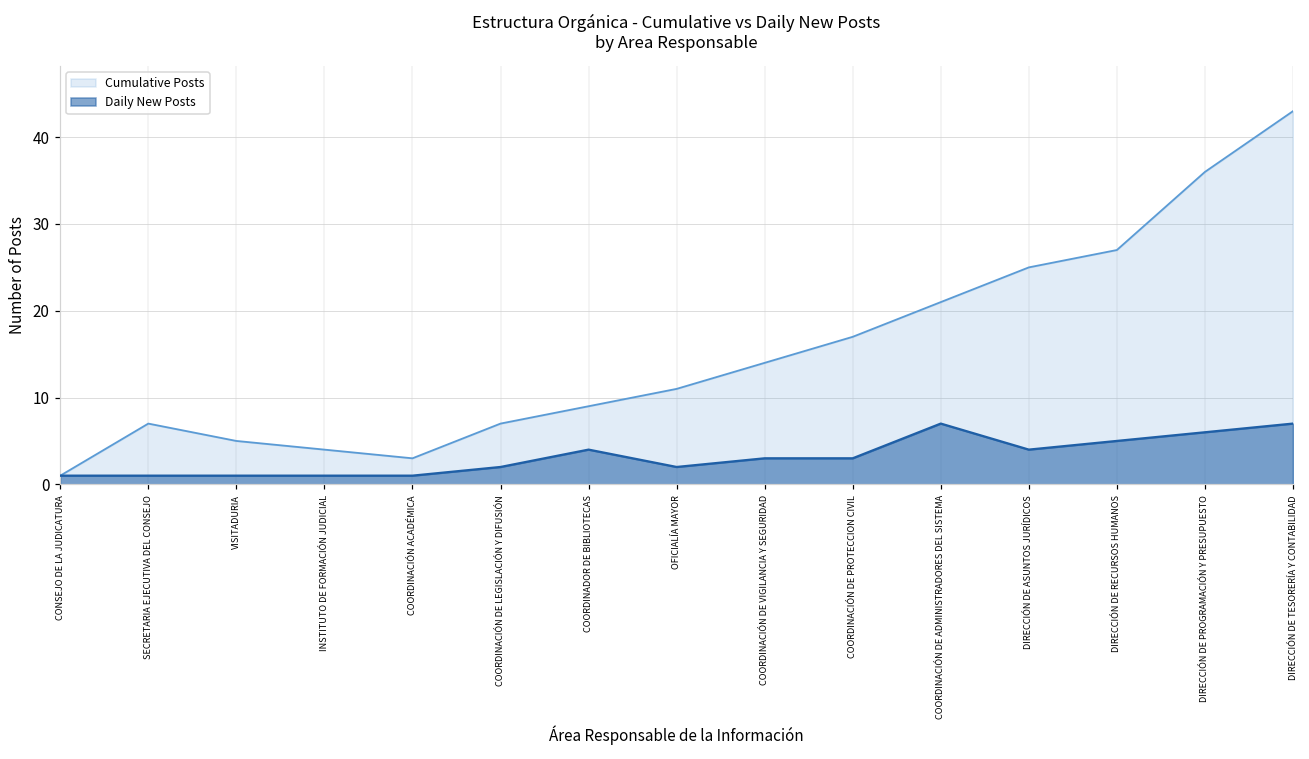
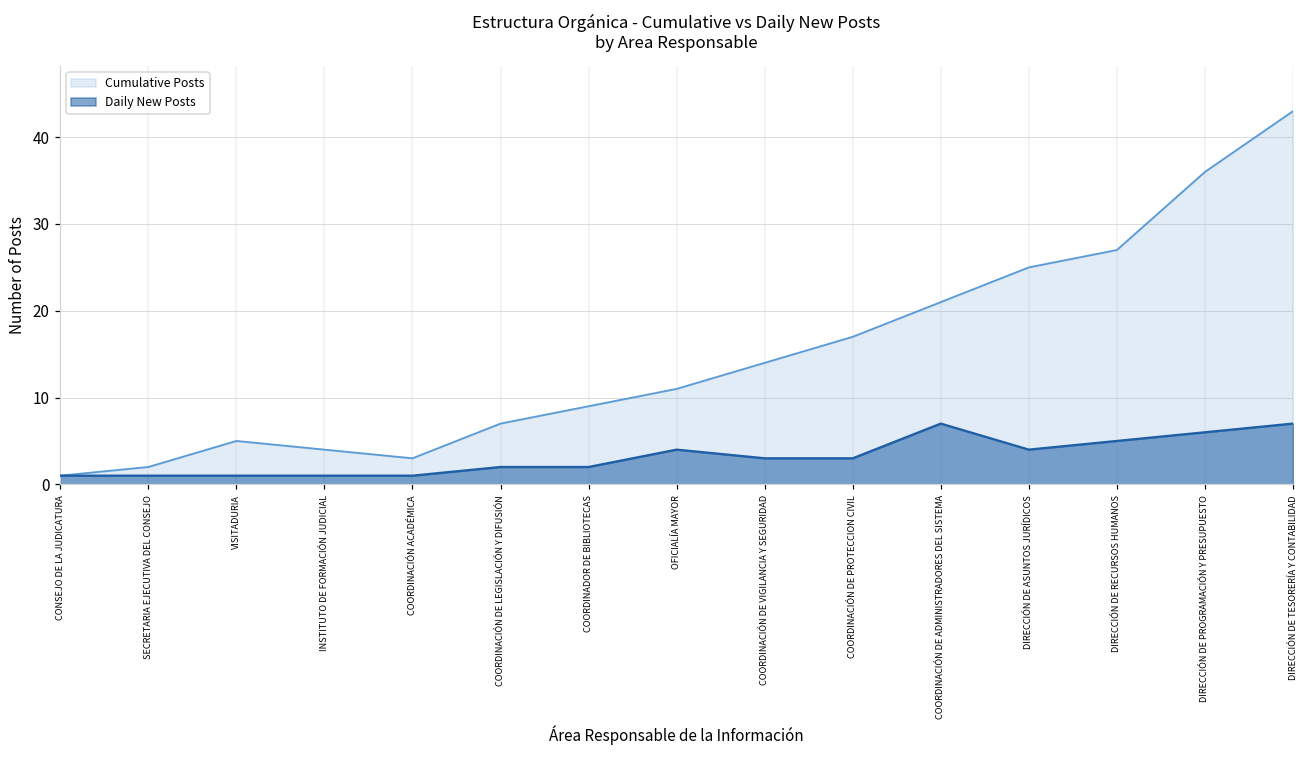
Cumulative Posts, SECRETARIA EJECUTIVA DEL CONSEJO: 7 -> 2
Daily New Posts, COORDINADOR DE BIBLIOTECAS: 4 -> 2
Daily New Posts, OFICIALÍA MAYOR: 2 -> 4
